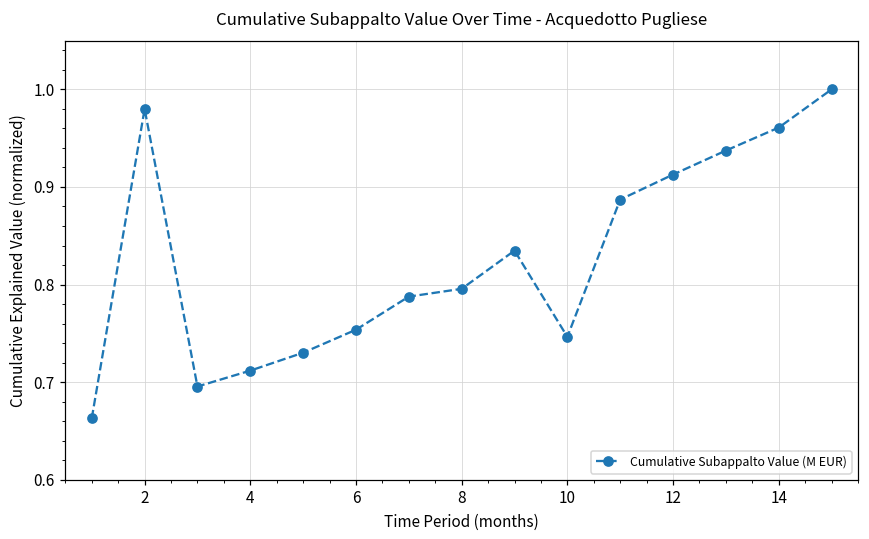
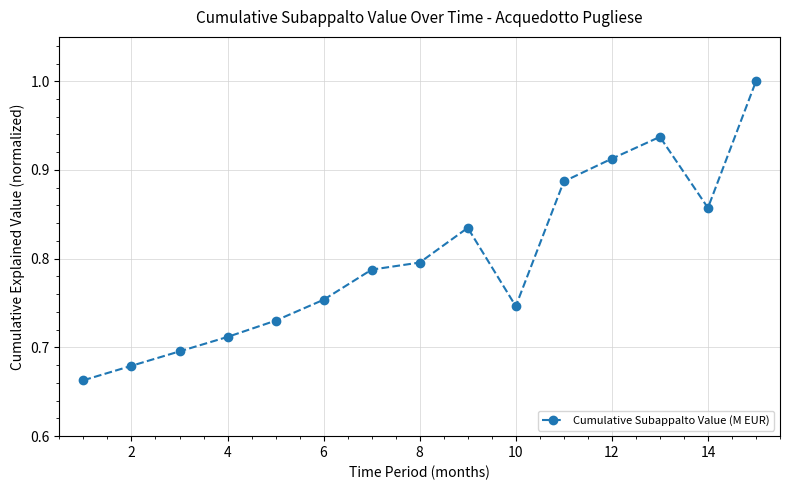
2: 0.98 -> 0.68
14: 0.96 -> 0.86
